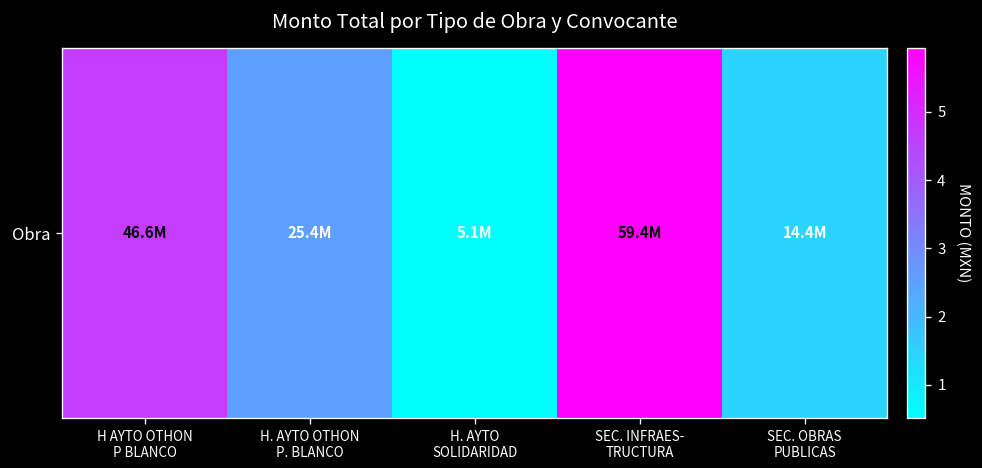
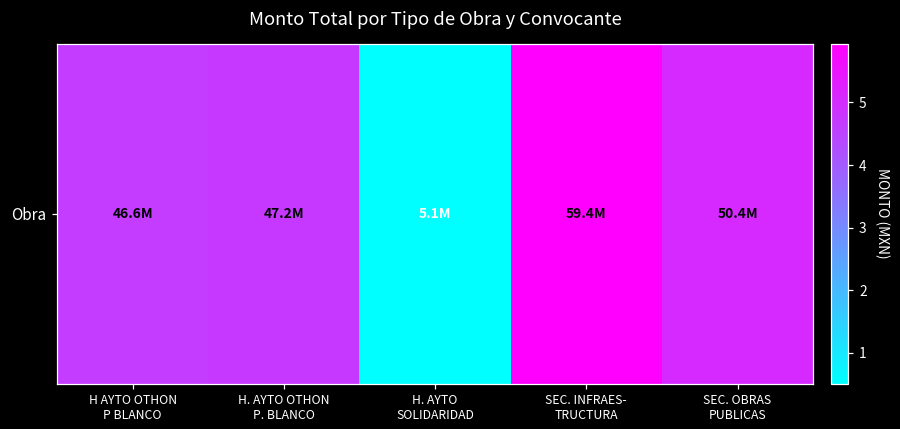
Obra, H. AYTO OTHON P. BLANCO: 25.4M -> 47.2M
Obra, SEC. OBRAS PUBLICAS: 14.4M -> 50.4M
